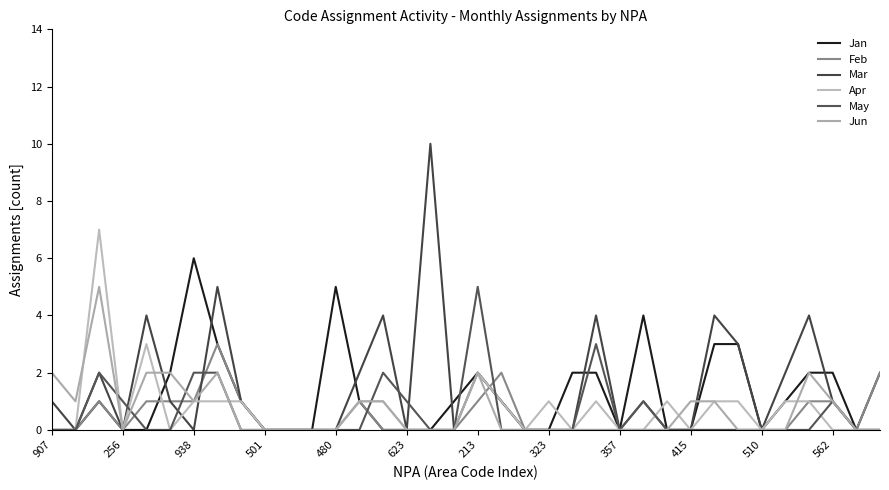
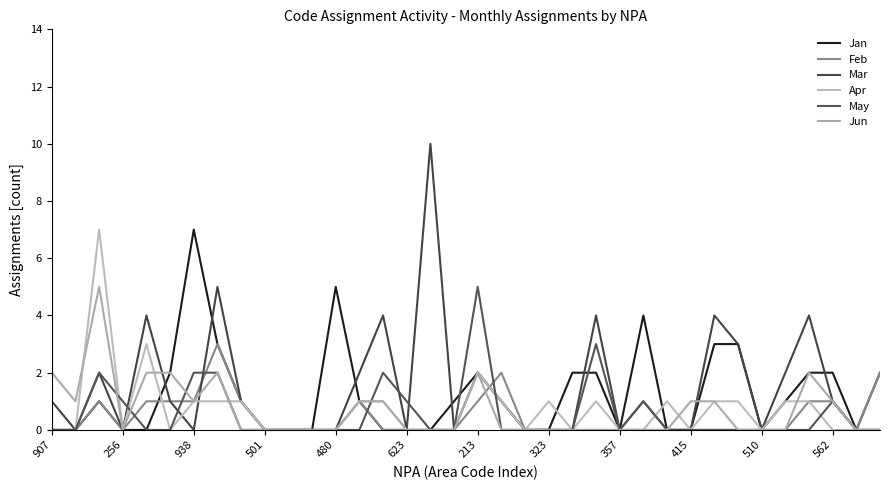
Jan, 938: 6 -> 7
